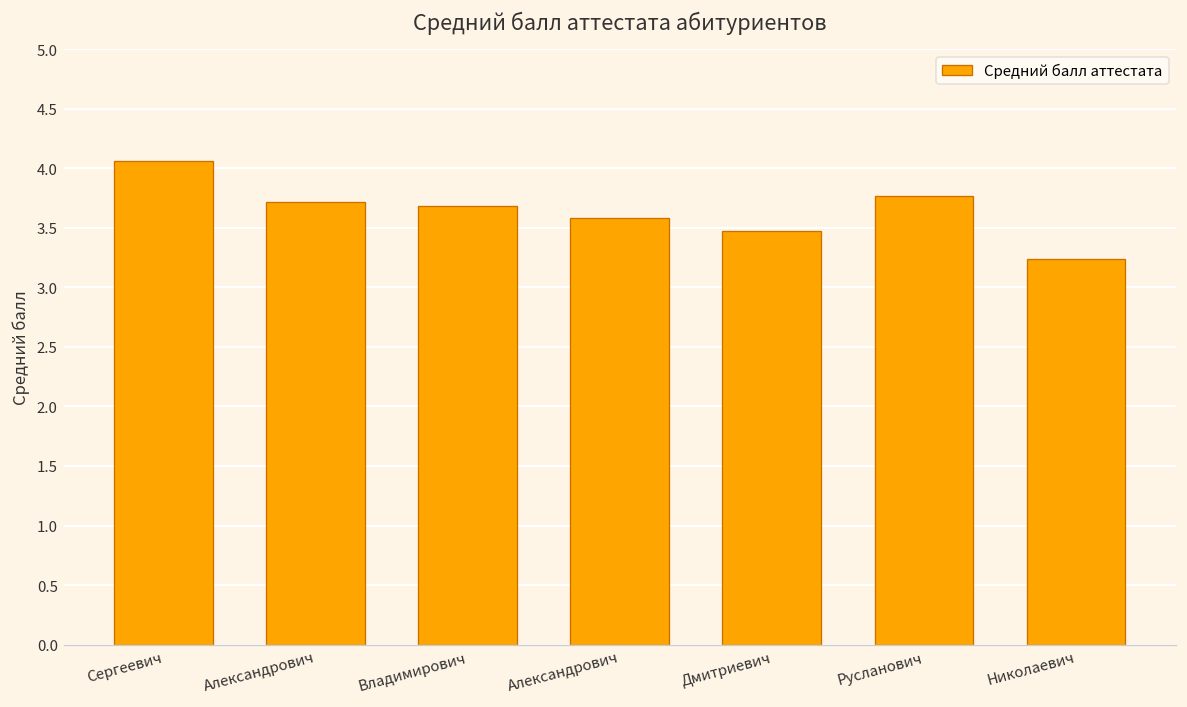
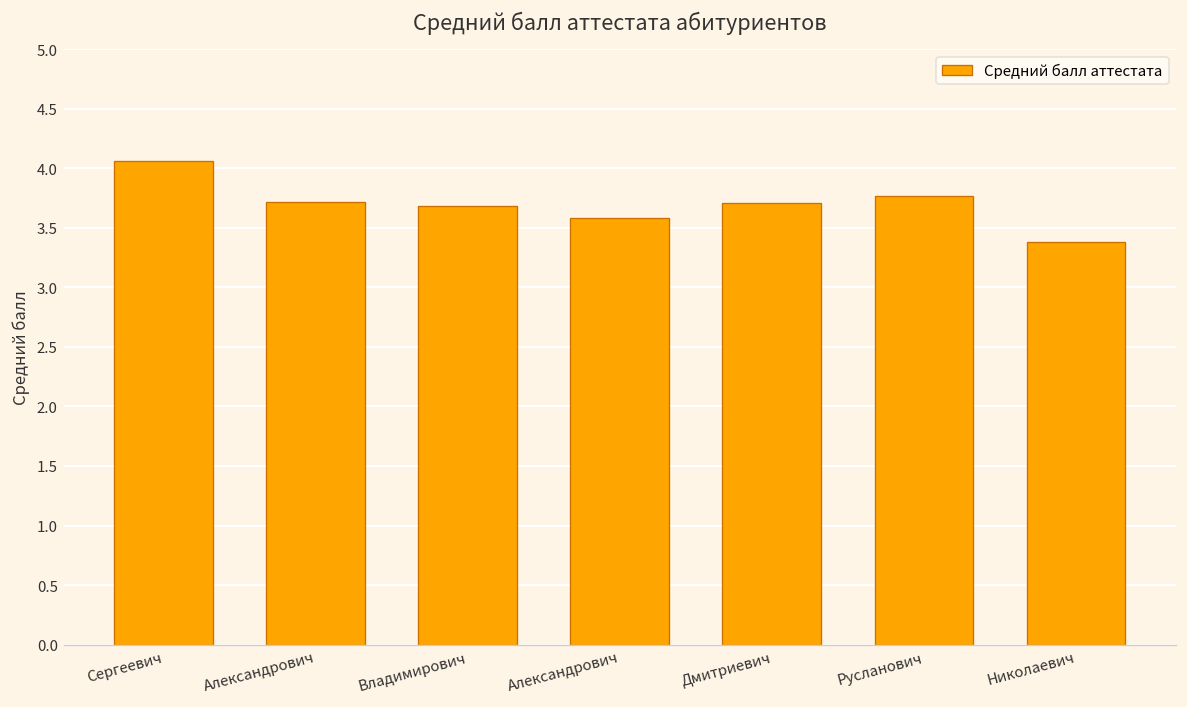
Дмитриевич: 3.5 -> 3.7
Николаевич: 3.2 -> 3.4
